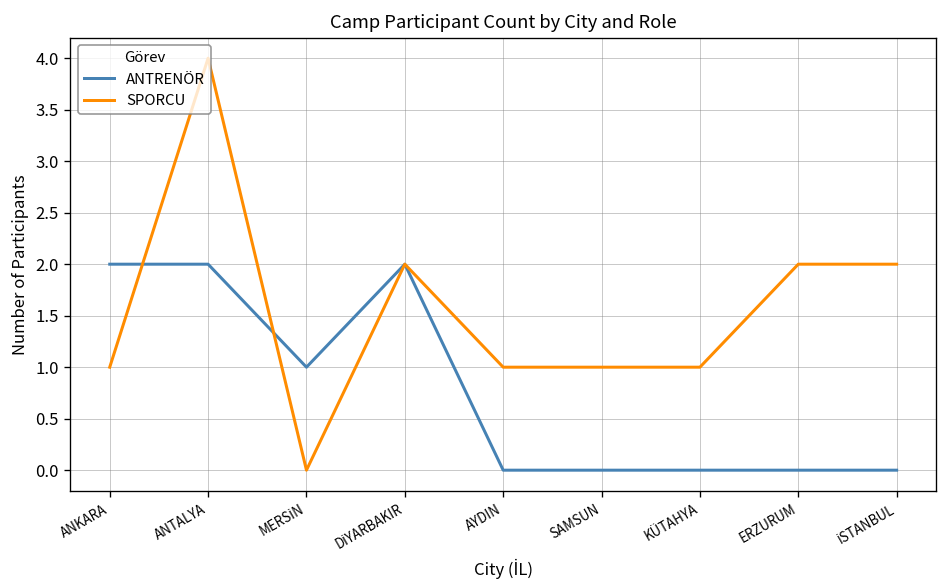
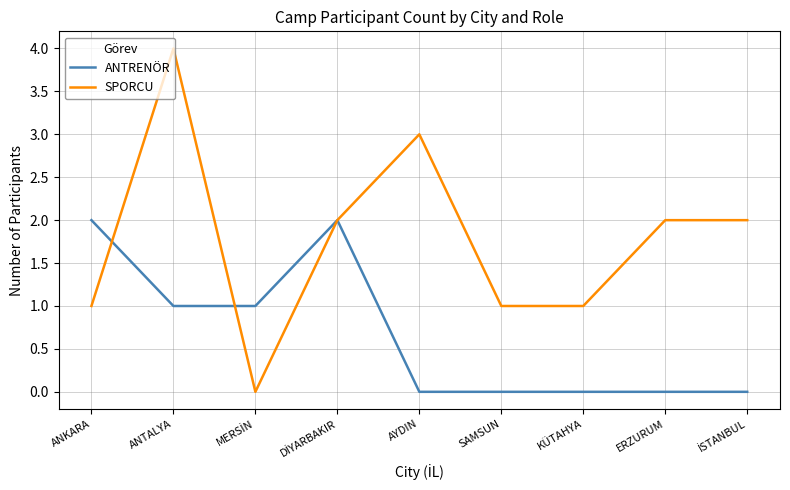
ANTRENÖR, ANTALYA: 2 -> 1
SPORCU, AYDIN: 1 -> 3
